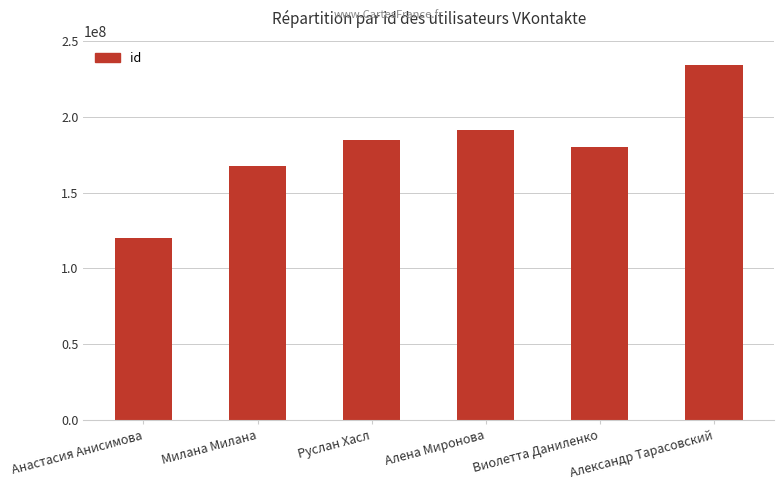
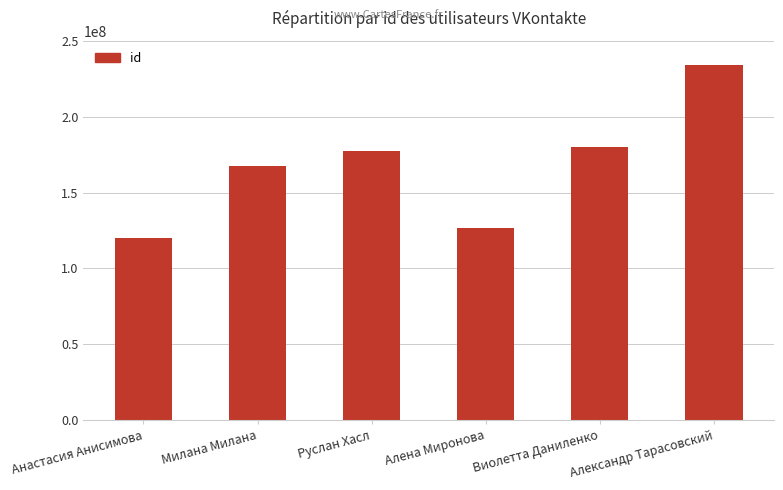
Руслан Хасл: 185000000 -> 177000000
Алена Миронова: 191000000 -> 127000000
